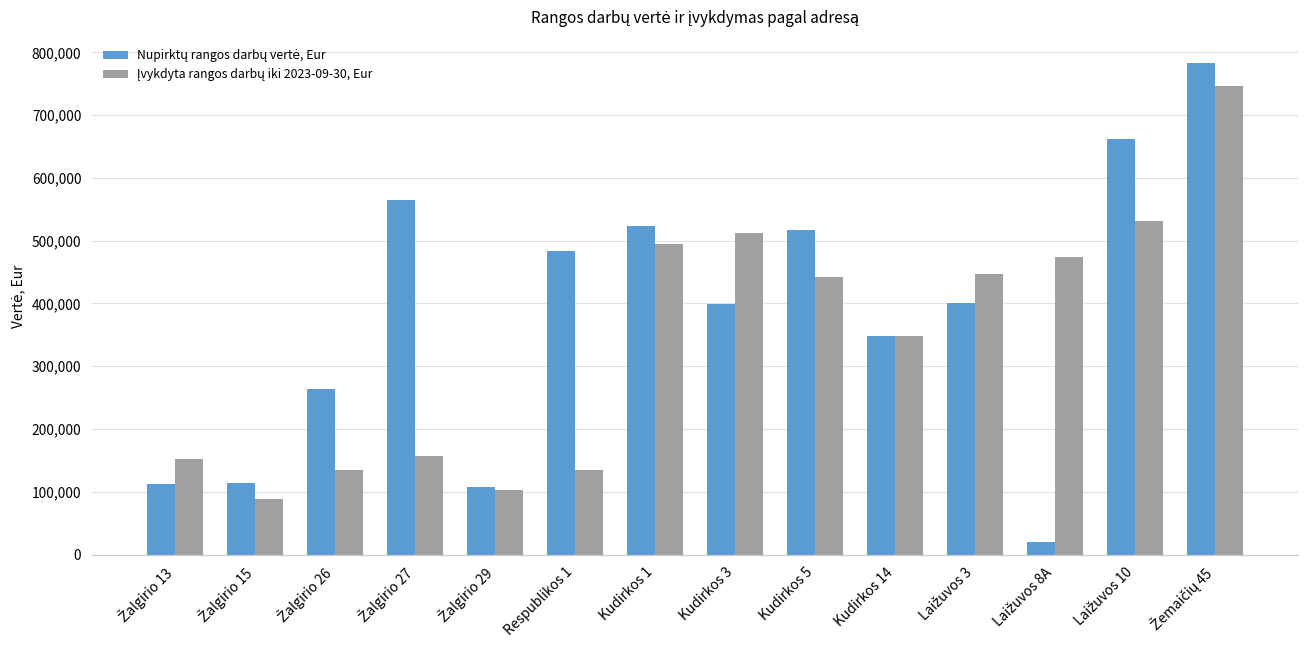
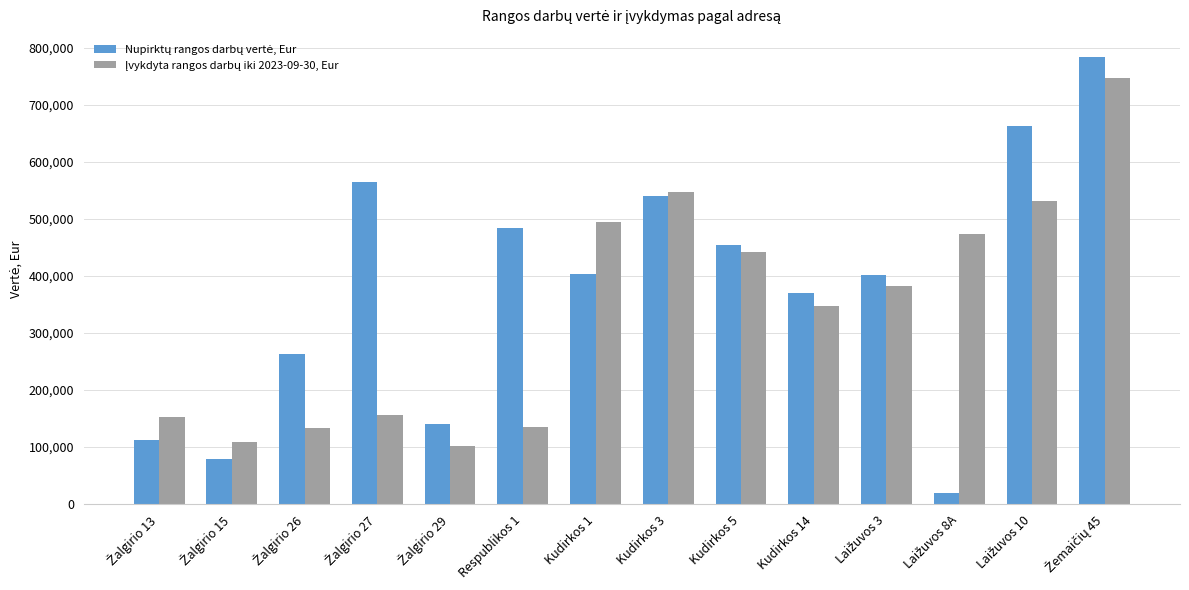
Nupirktų rangos darbų vertė, Eur, Žalgirio 15: 110,000 -> 80,000
Įvykdyta rangos darbų iki 2023-09-30, Eur, Žalgirio 15: 90,000 -> 110,000
Nupirktų rangos darbų vertė, Eur, Žalgirio 29: 110,000 -> 140,000
Nupirktų rangos darbų vertė, Eur, Kudirkos 1: 520,000 -> 400,000
Nupirktų rangos darbų vertė, Eur, Kudirkos 3: 400,000 -> 540,000
Įvykdyta rangos darbų iki 2023-09-30, Eur, Kudirkos 3: 510,000 -> 550,000
Nupirktų rangos darbų vertė, Eur, Kudirkos 5: 520,000 -> 450,000
Nupirktų rangos darbų vertė, Eur, Kudirkos 14: 350,000 -> 370,000
Įvykdyta rangos darbų iki 2023-09-30, Eur, Laižuvos 3: 450,000 -> 380,000
